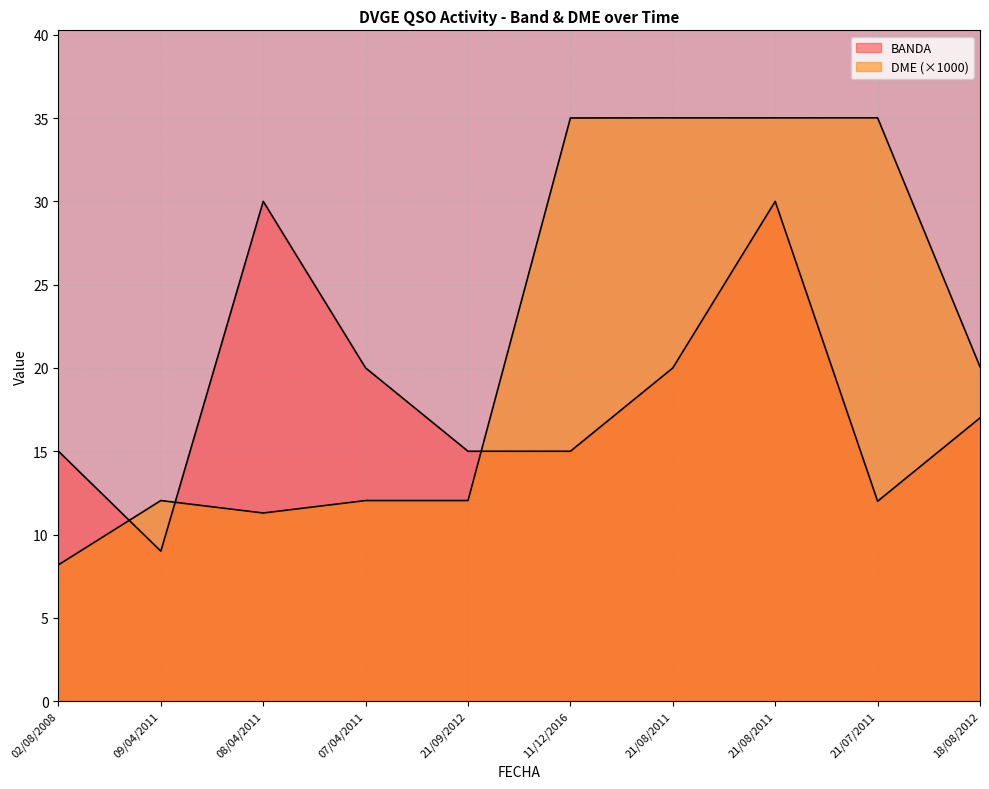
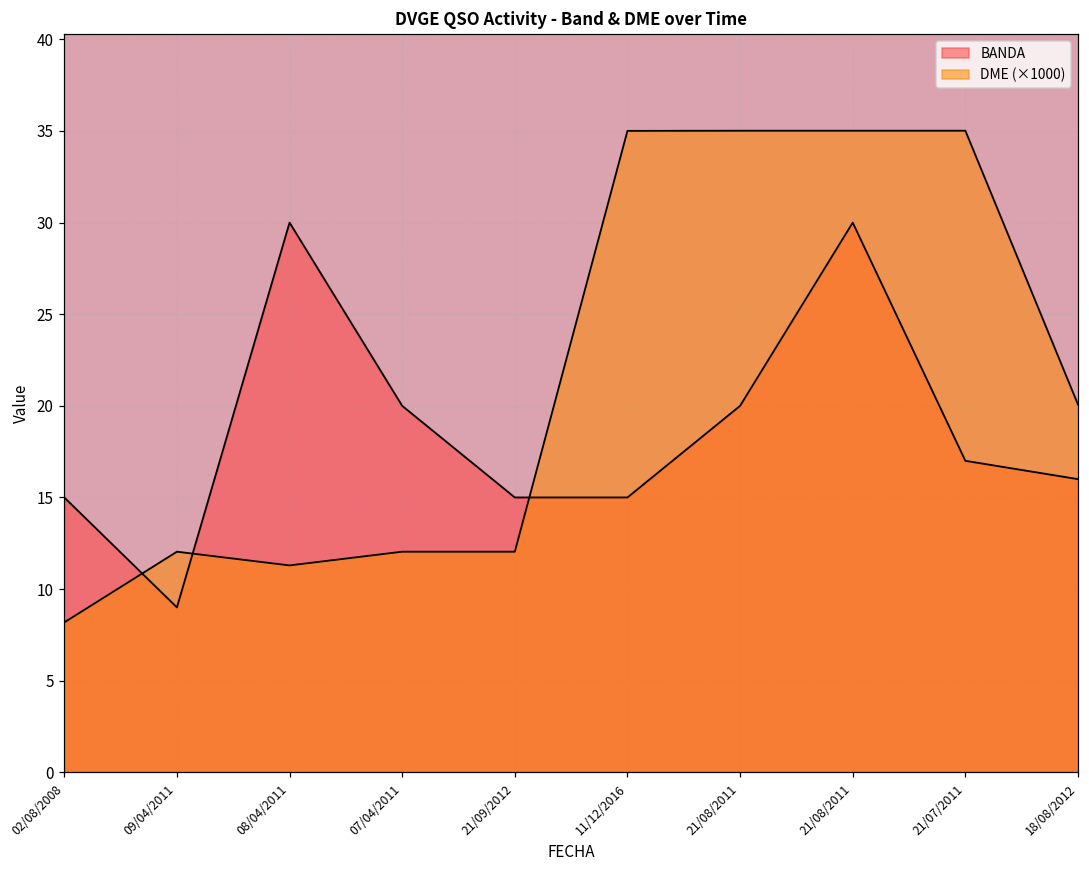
BANDA, 21/07/2011: 12 -> 17
BANDA, 18/08/2012: 17 -> 16
